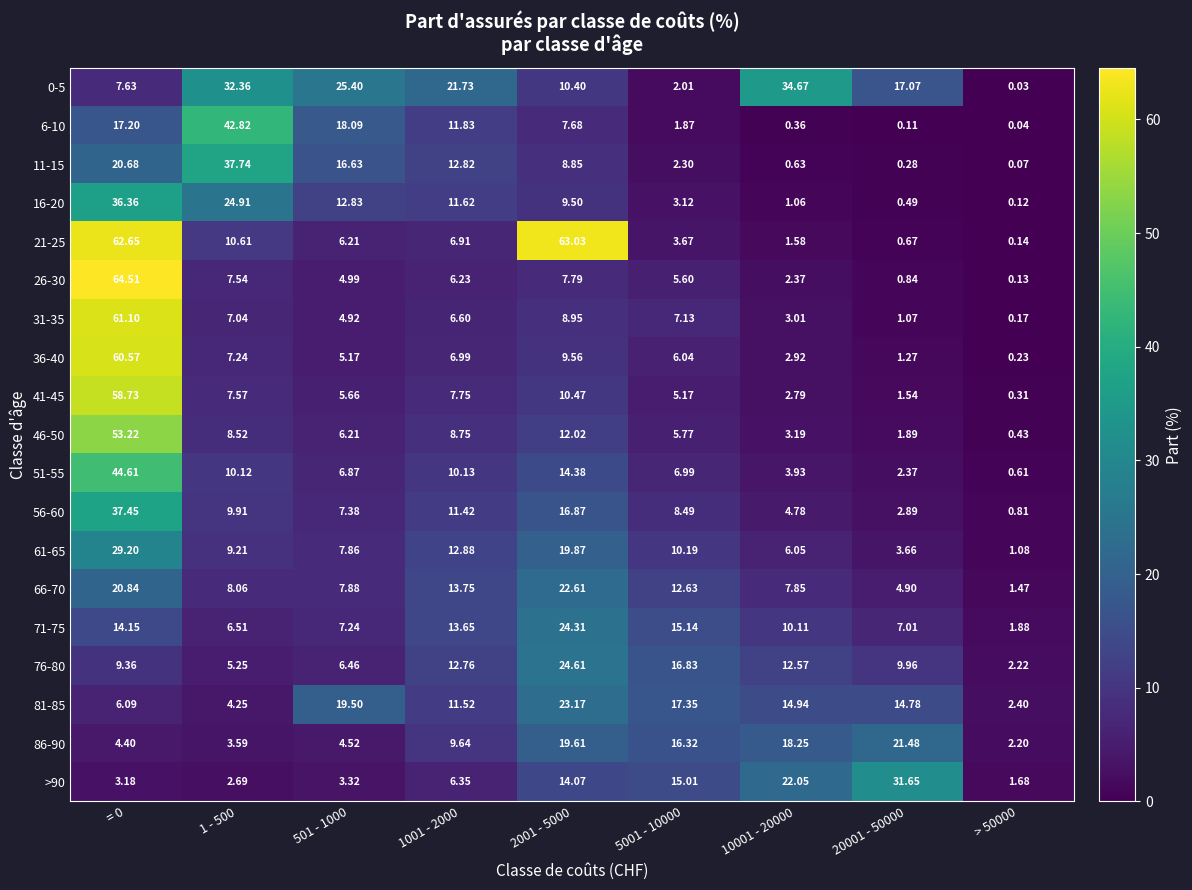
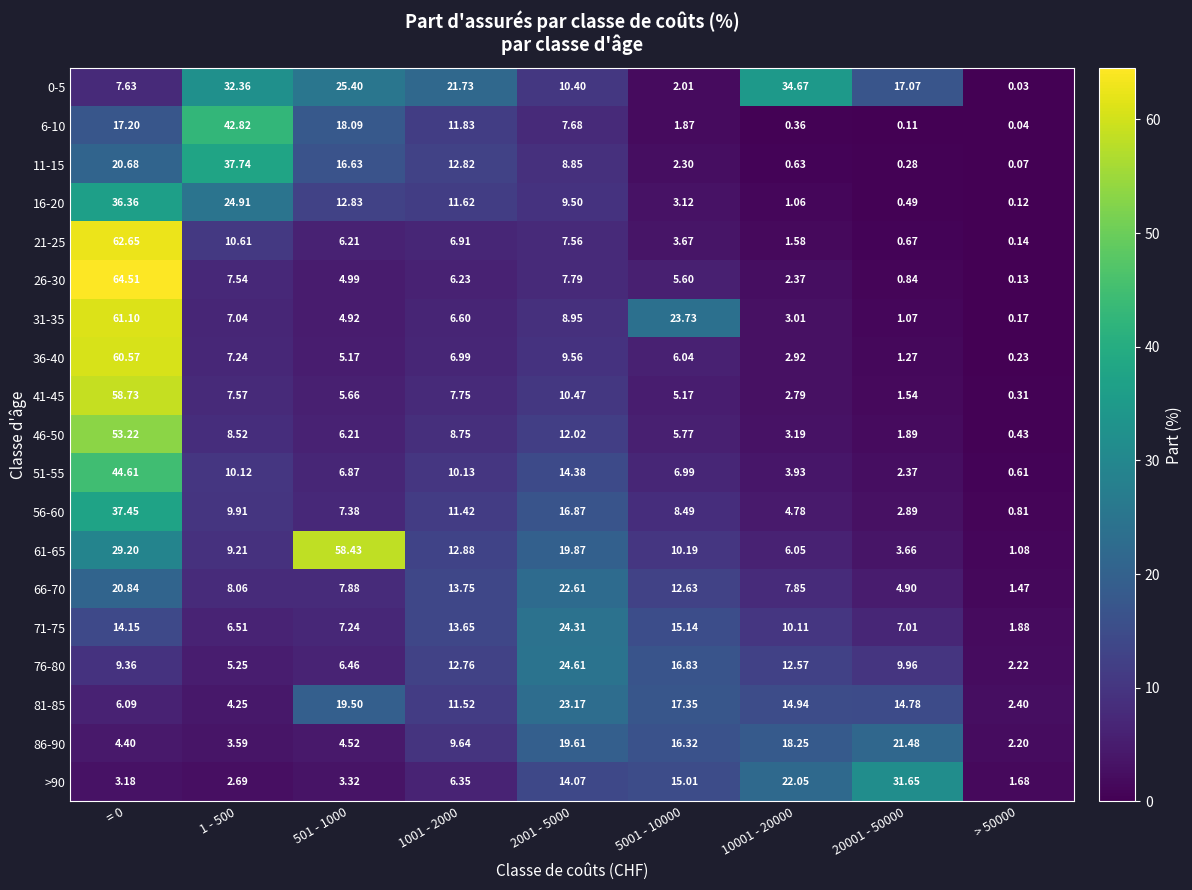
21-25, 2001 - 5000: 63.03 -> 7.56
31-35, 5001 - 10000: 7.13 -> 23.73
61-65, 501 - 1000: 7.86 -> 58.43
